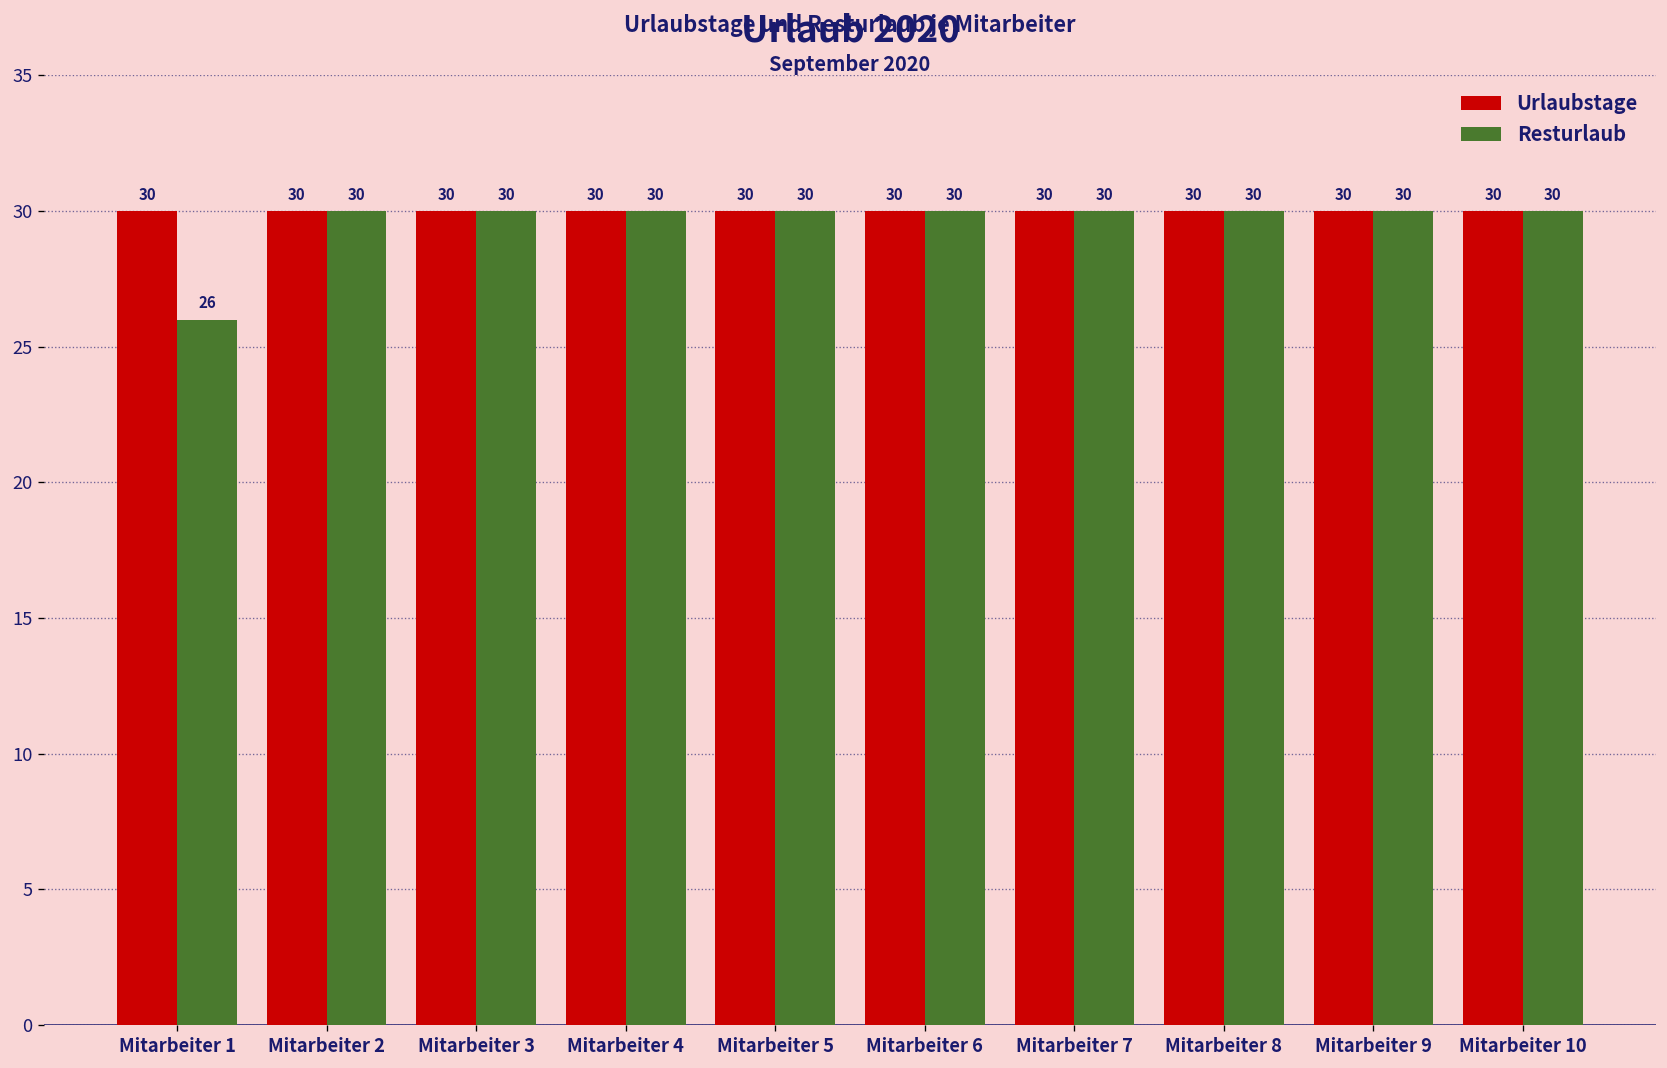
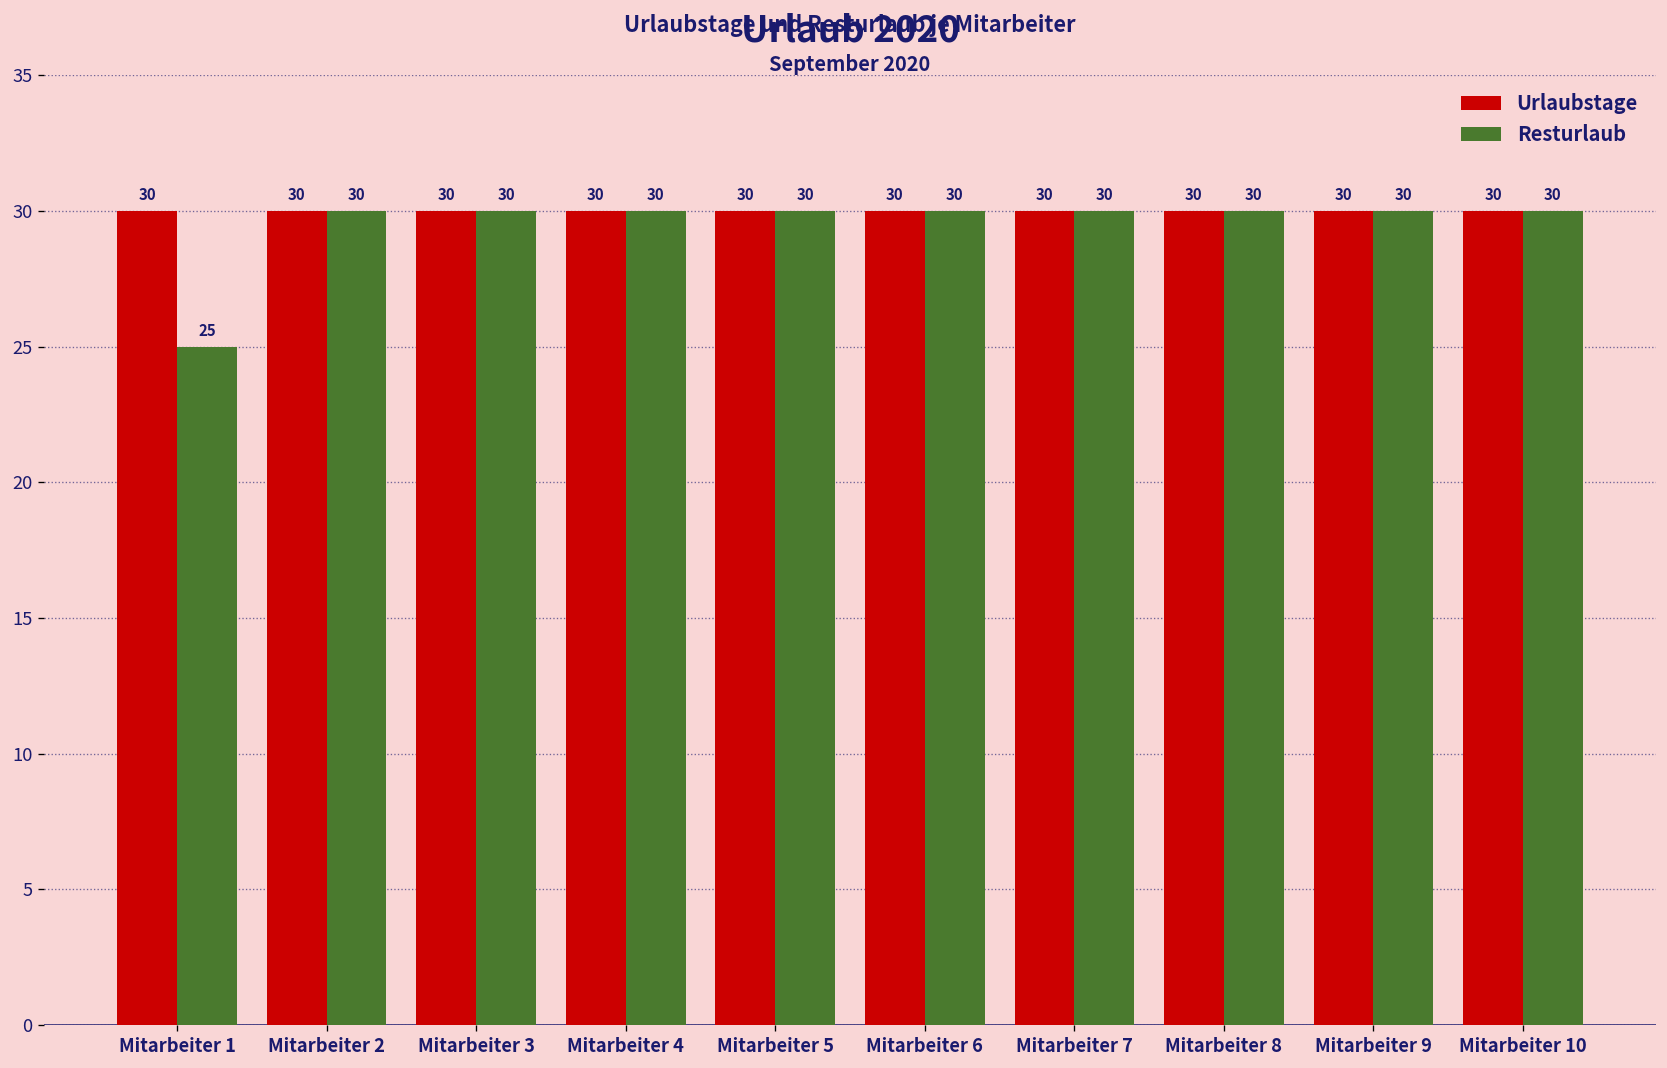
Resturlaub, Mitarbeiter 1: 26 -> 25
